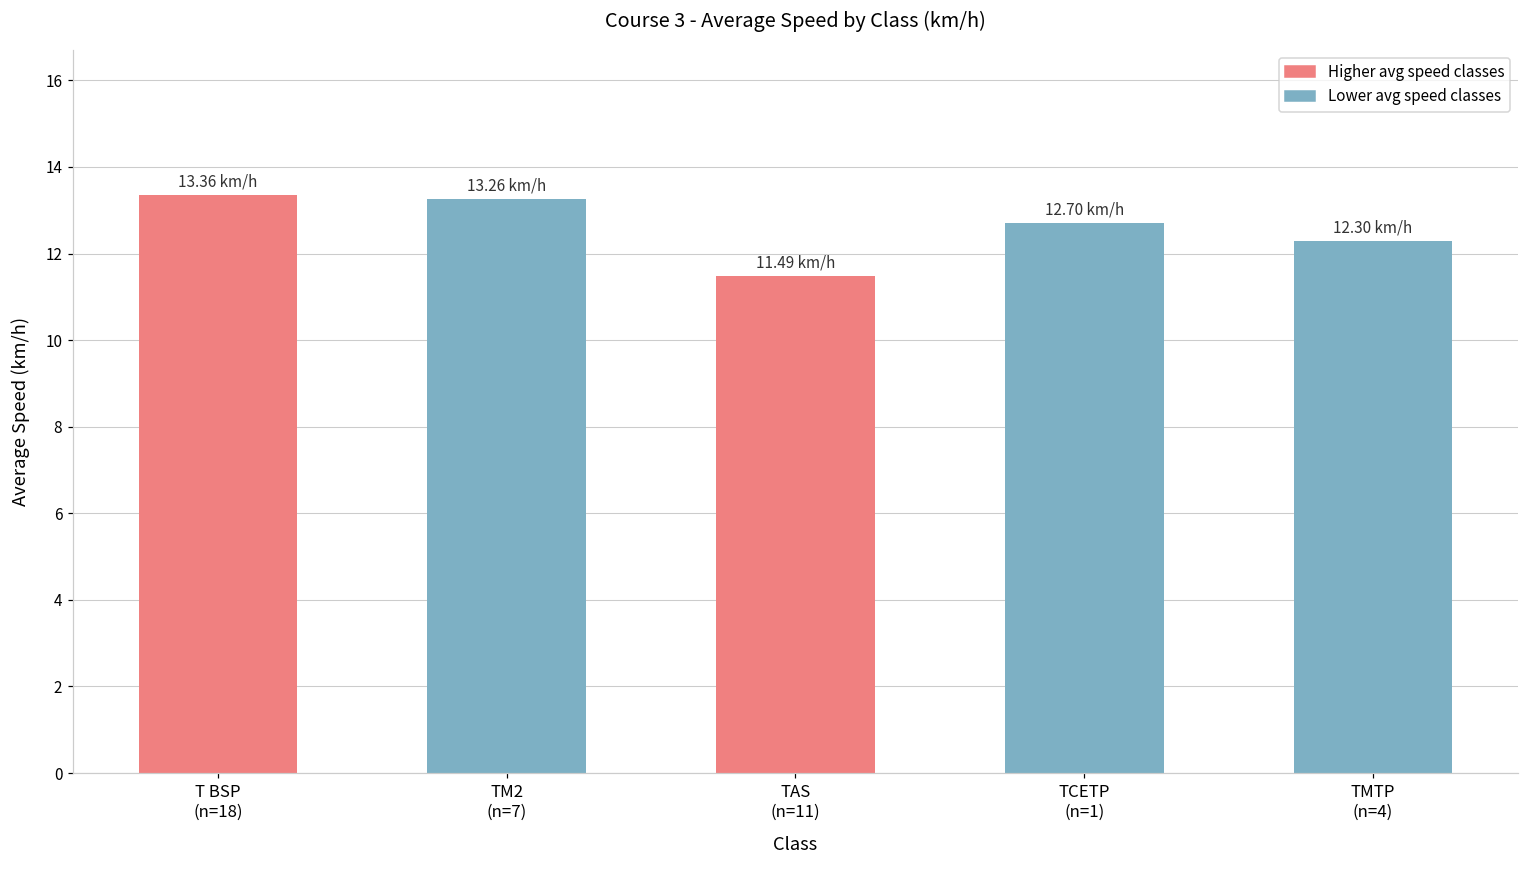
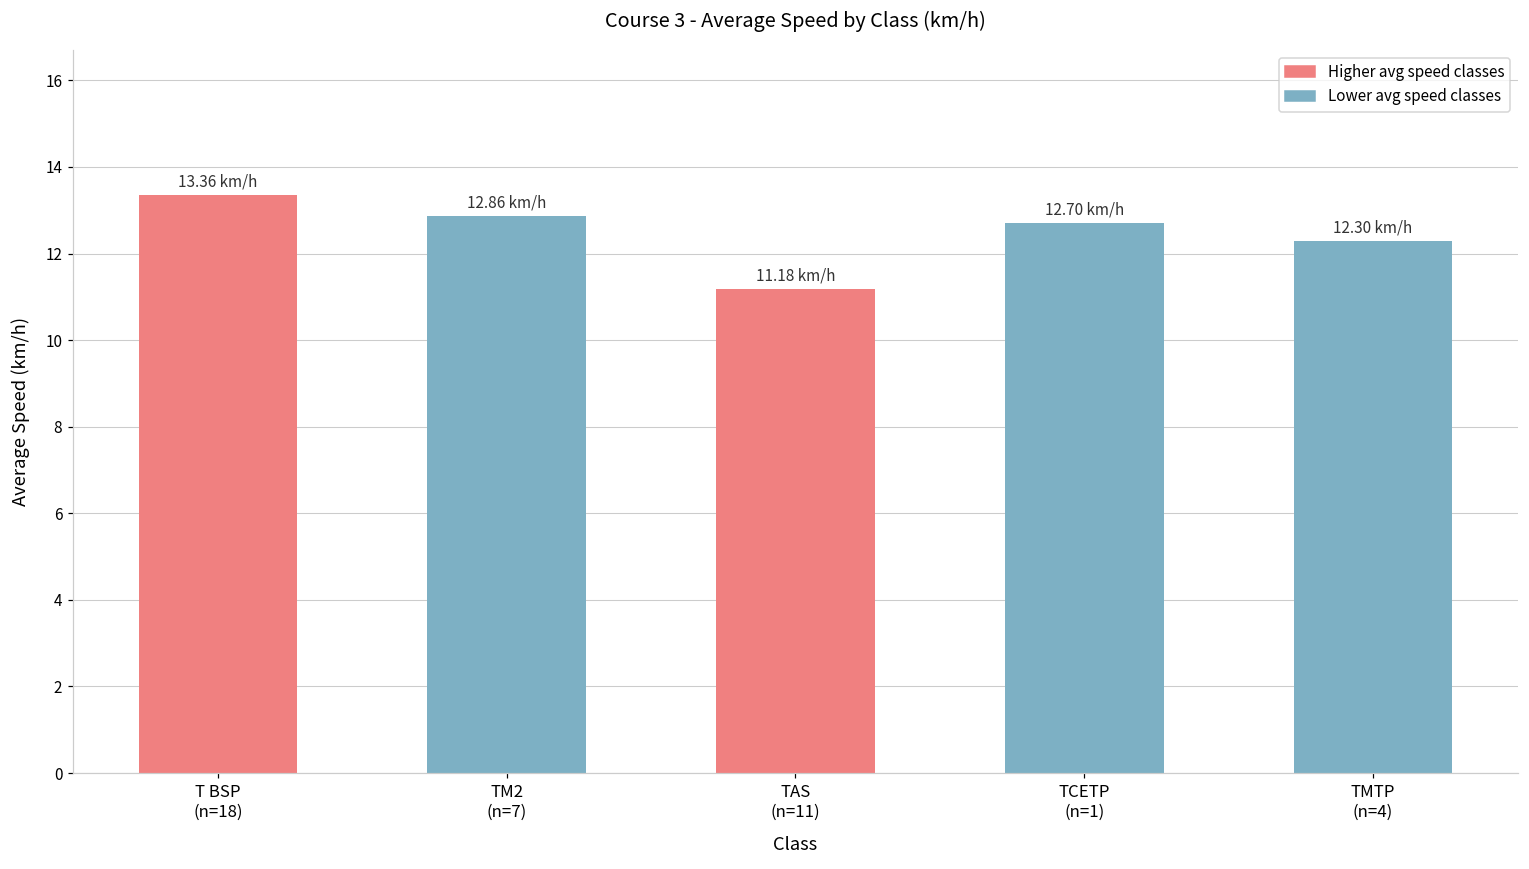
TM2 (n=7): 13.26 -> 12.86
TAS (n=11): 11.49 -> 11.18
